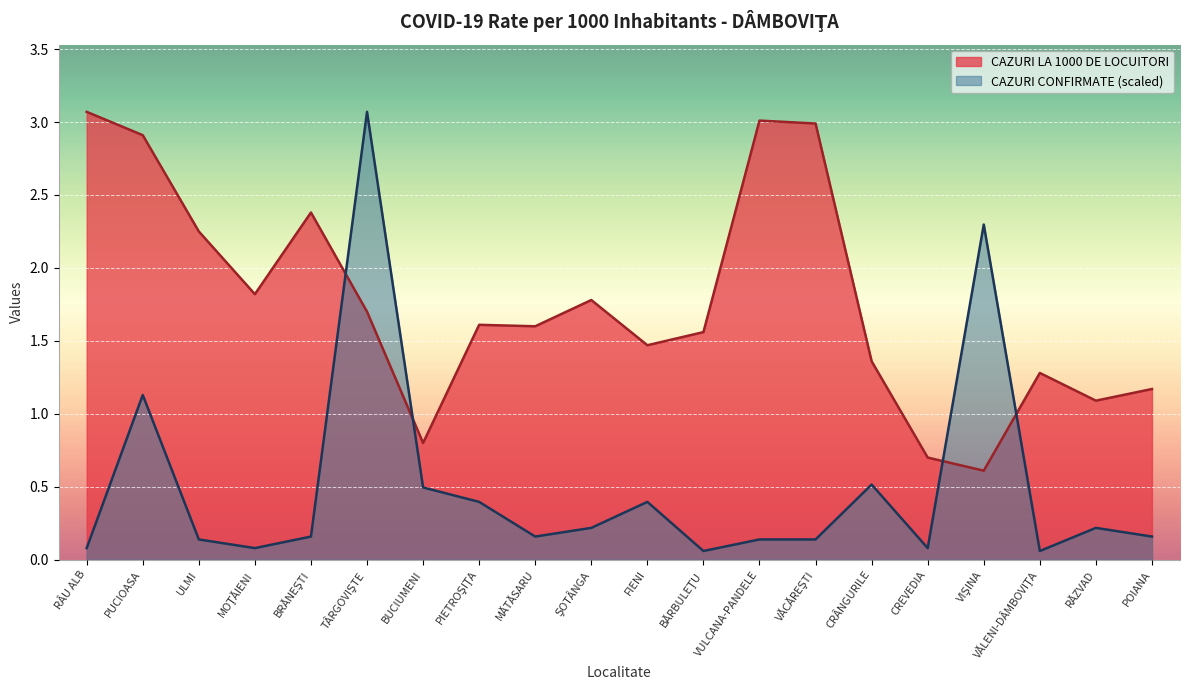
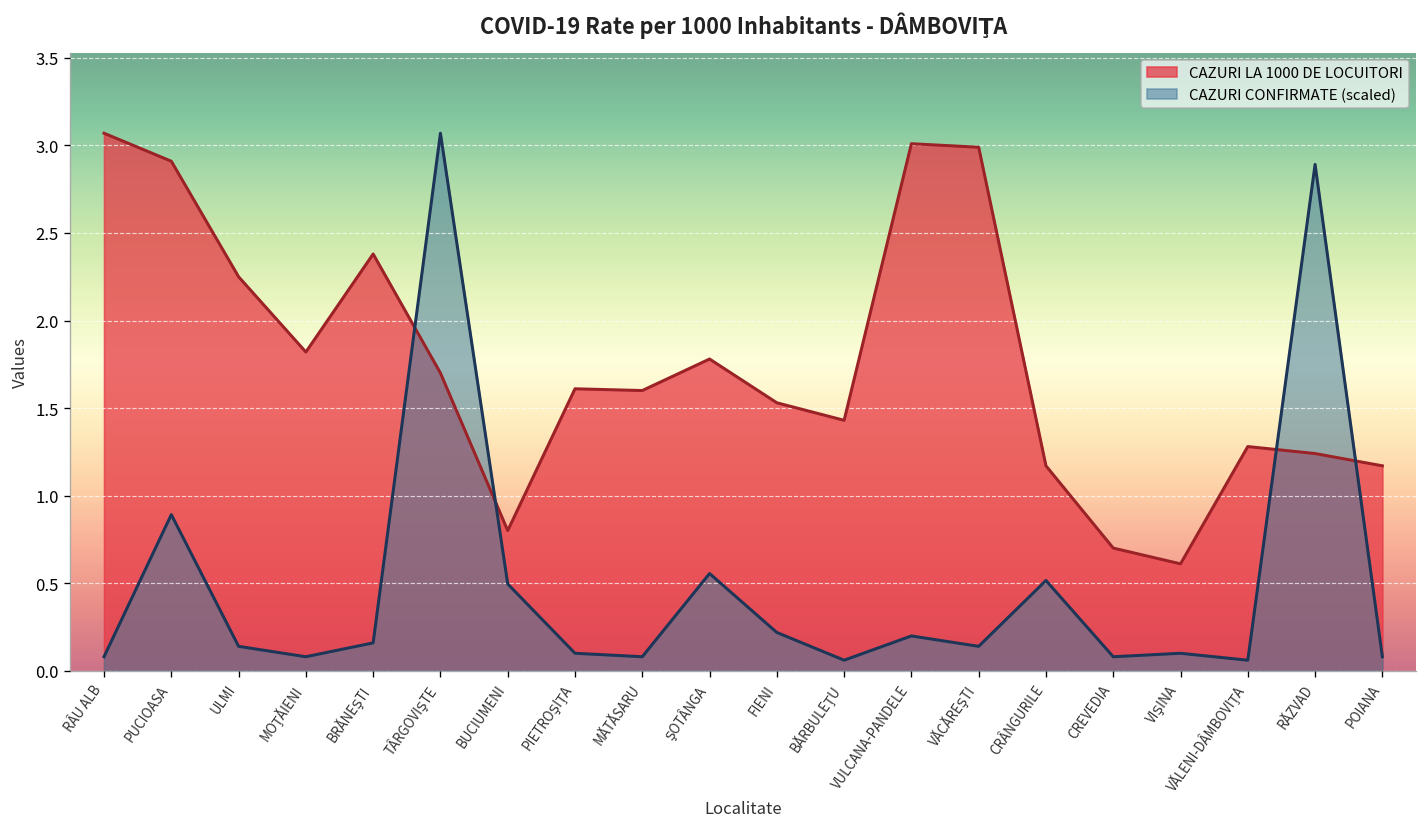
CAZURI CONFIRMATE (scaled), PUCIOASA: 1.13 -> 0.89
CAZURI CONFIRMATE (scaled), PIETROŞIŢA: 0.40 -> 0.10
CAZURI CONFIRMATE (scaled), MĂTĂSARU: 0.16 -> 0.08
CAZURI CONFIRMATE (scaled), ŞOTÂNGA: 0.22 -> 0.55
CAZURI LA 1000 DE LOCUITORI, FIENI: 1.47 -> 1.53
CAZURI CONFIRMATE (scaled), FIENI: 0.40 -> 0.22
CAZURI LA 1000 DE LOCUITORI, BĂRBULEŢU: 1.56 -> 1.43
CAZURI CONFIRMATE (scaled), VULCANA-PANDELE: 0.14 -> 0.20
CAZURI LA 1000 DE LOCUITORI, CRÂNGURILE: 1.36 -> 1.17
CAZURI CONFIRMATE (scaled), VIŞINA: 2.30 -> 0.10
CAZURI LA 1000 DE LOCUITORI, RĂZVAD: 1.09 -> 1.24
CAZURI CONFIRMATE (scaled), RĂZVAD: 0.22 -> 2.89
CAZURI CONFIRMATE (scaled), POIANA: 0.16 -> 0.08
